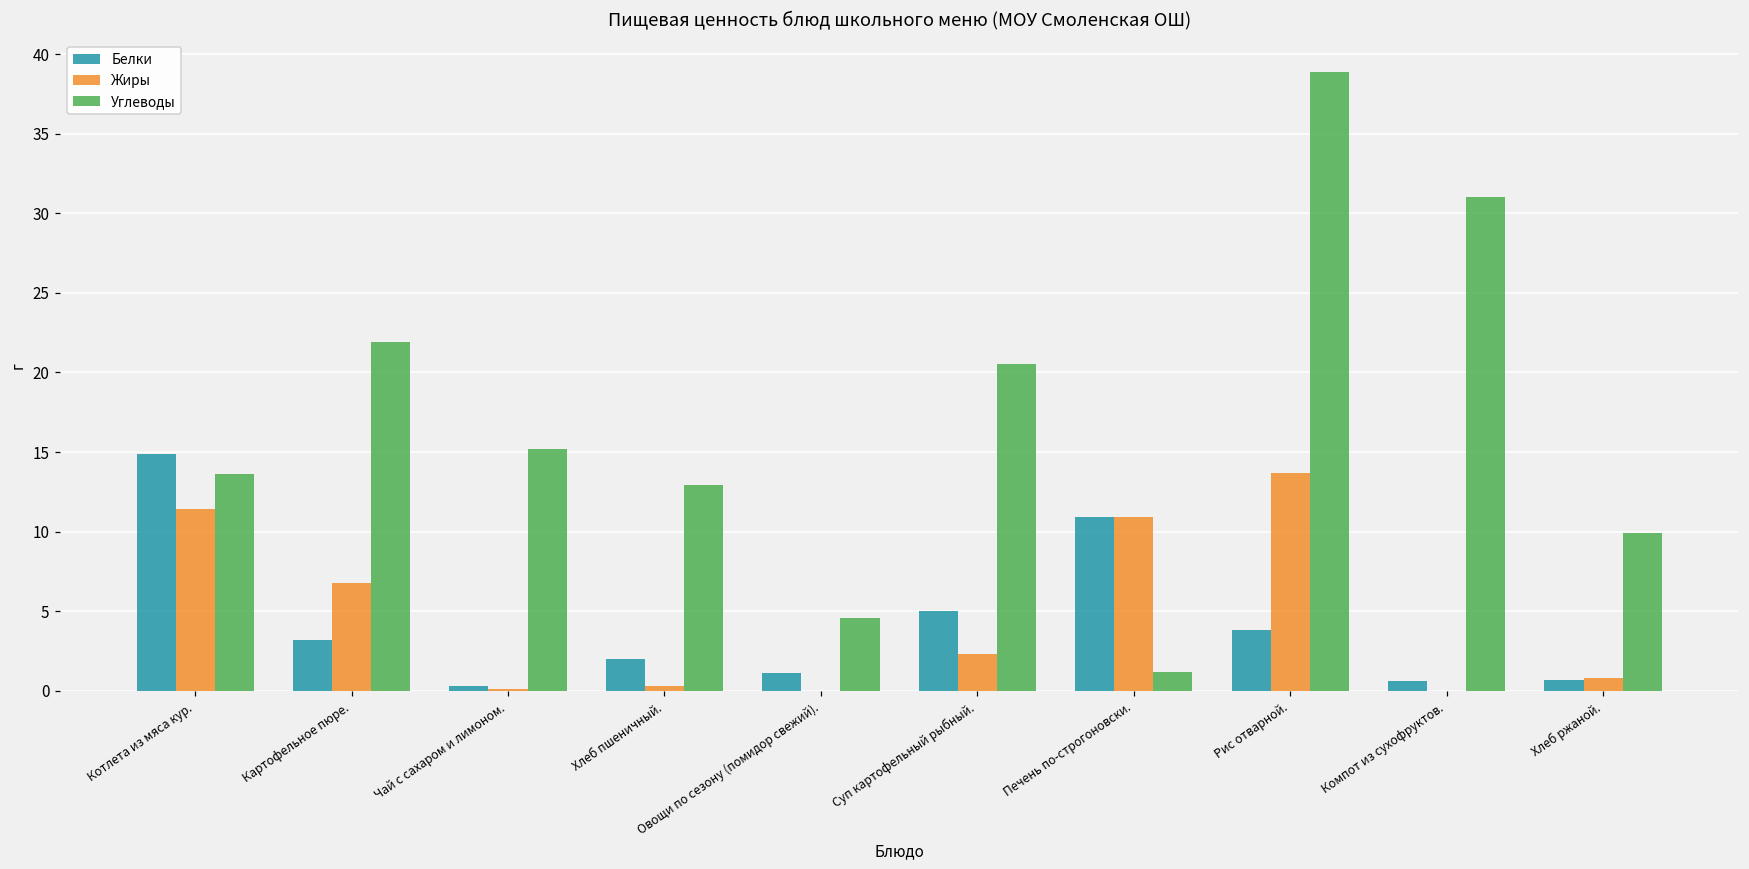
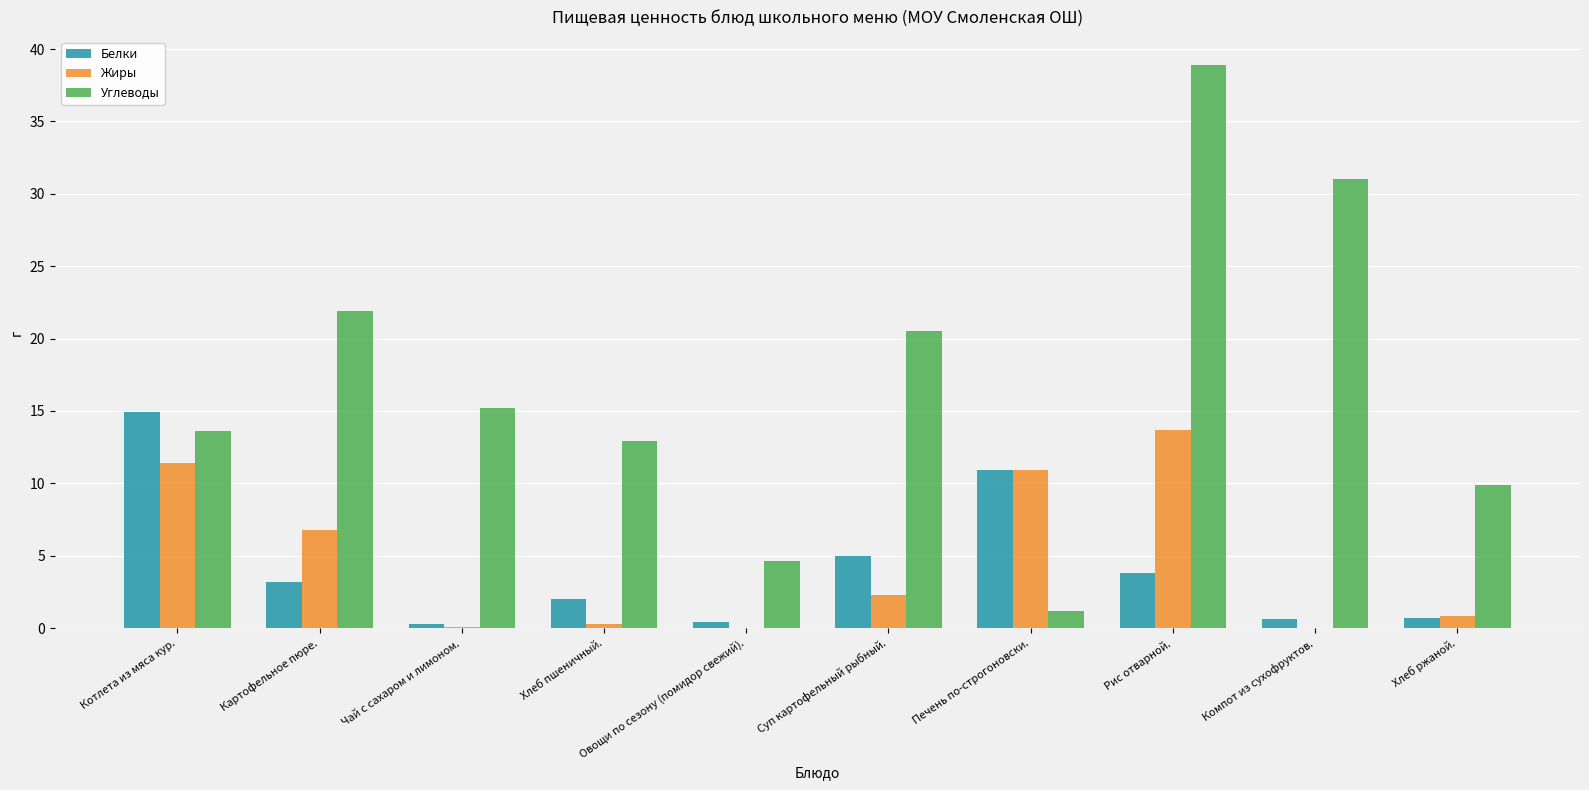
Белки, Овощи по сезону (помидор свежий).: 1.1 -> 0.4
